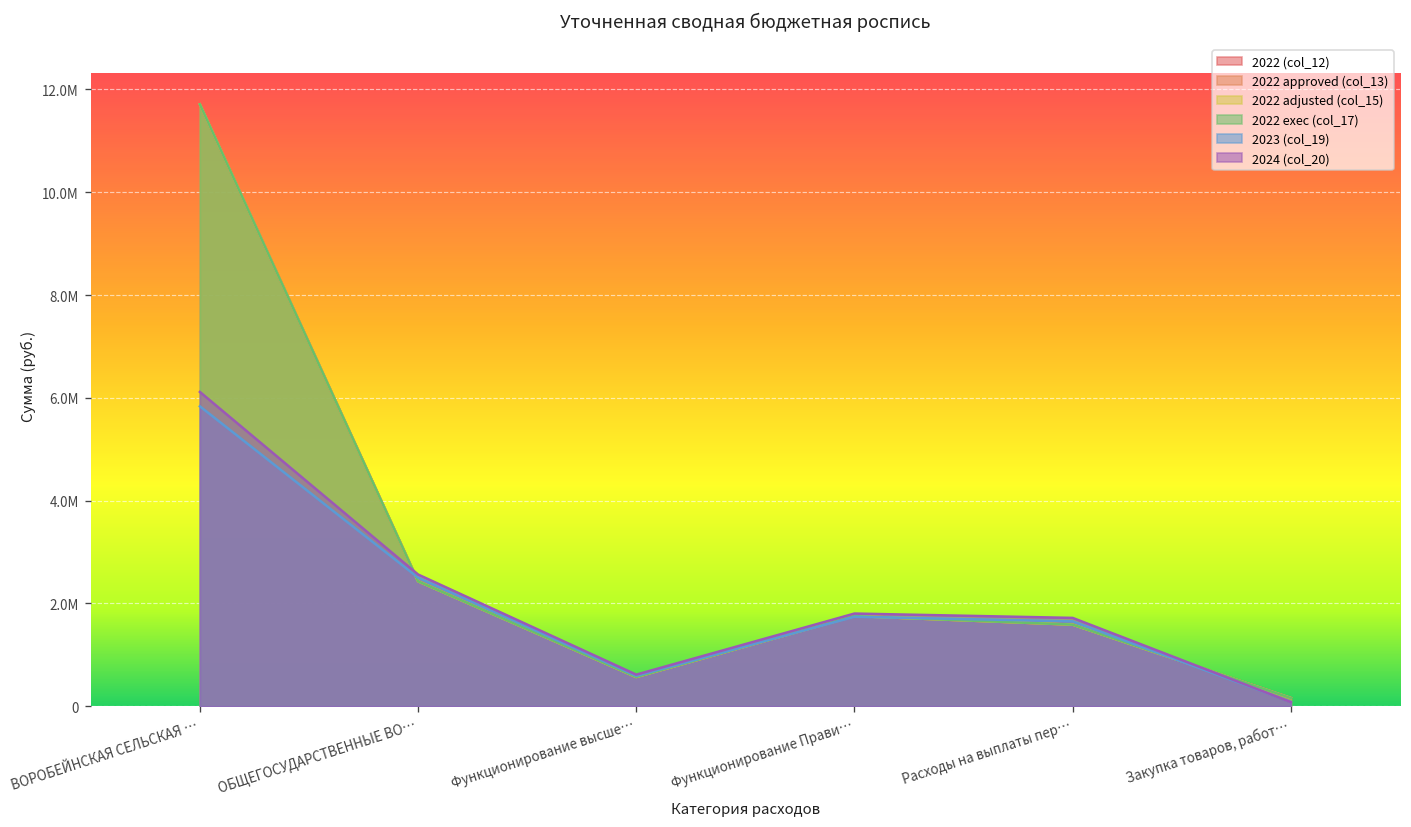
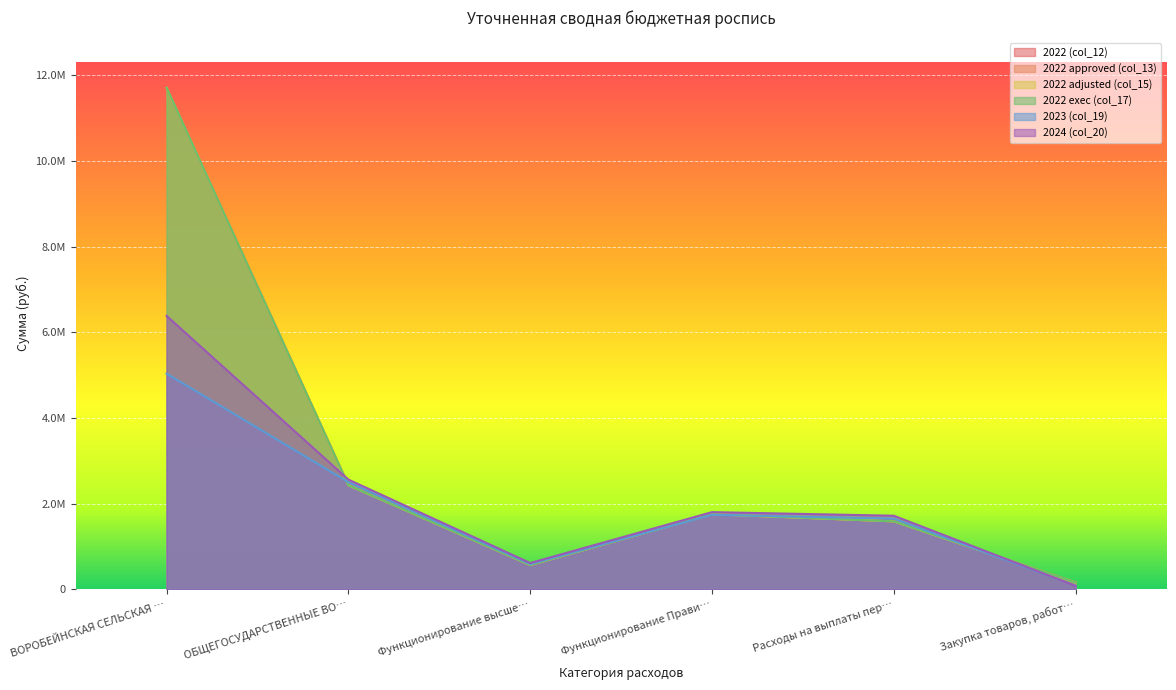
2023 (col_19), ВОРОБЕЙНСКАЯ СЕЛЬСКАЯ …: 5800000 -> 5000000
2024 (col_20), ВОРОБЕЙНСКАЯ СЕЛЬСКАЯ …: 6100000 -> 6400000
